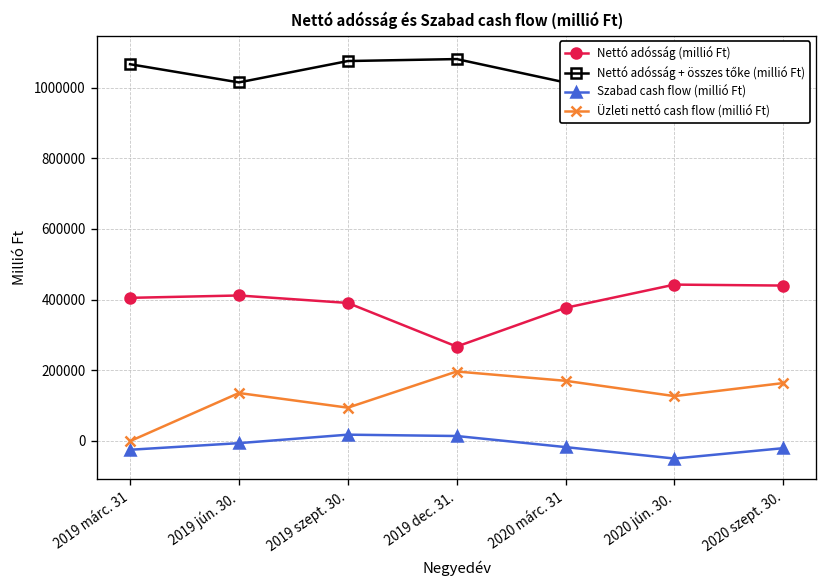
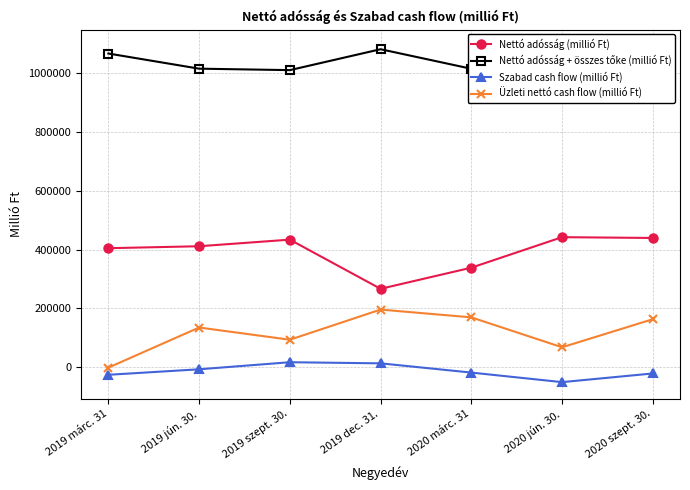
Nettó adósság (millió Ft), 2019 szept. 30.: 390000 -> 430000
Nettó adósság + összes tőke (millió Ft), 2019 szept. 30.: 1080000 -> 1010000
Nettó adósság (millió Ft), 2020 márc. 31: 380000 -> 340000
Üzleti nettó cash flow (millió Ft), 2020 jún. 30.: 130000 -> 70000
